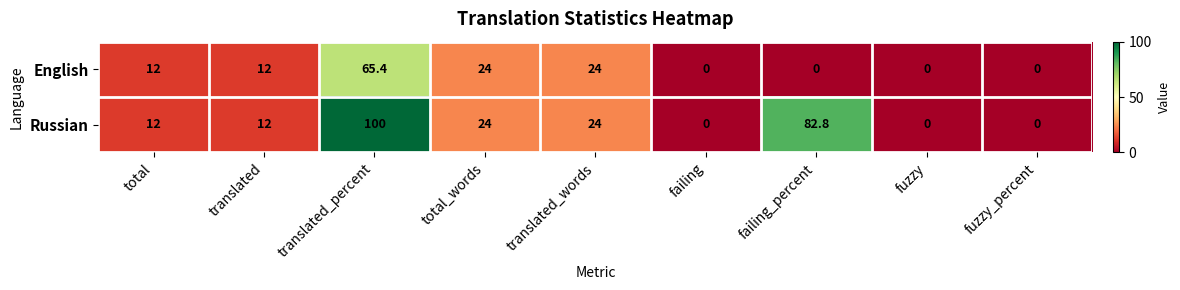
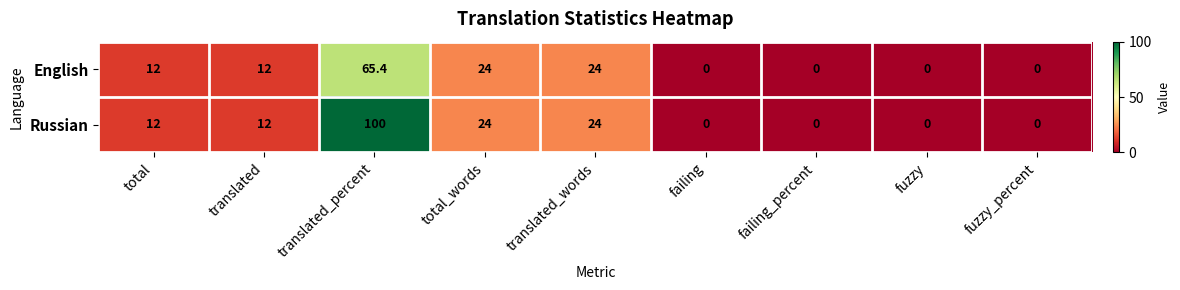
Russian, failing_percent: 82.8 -> 0
